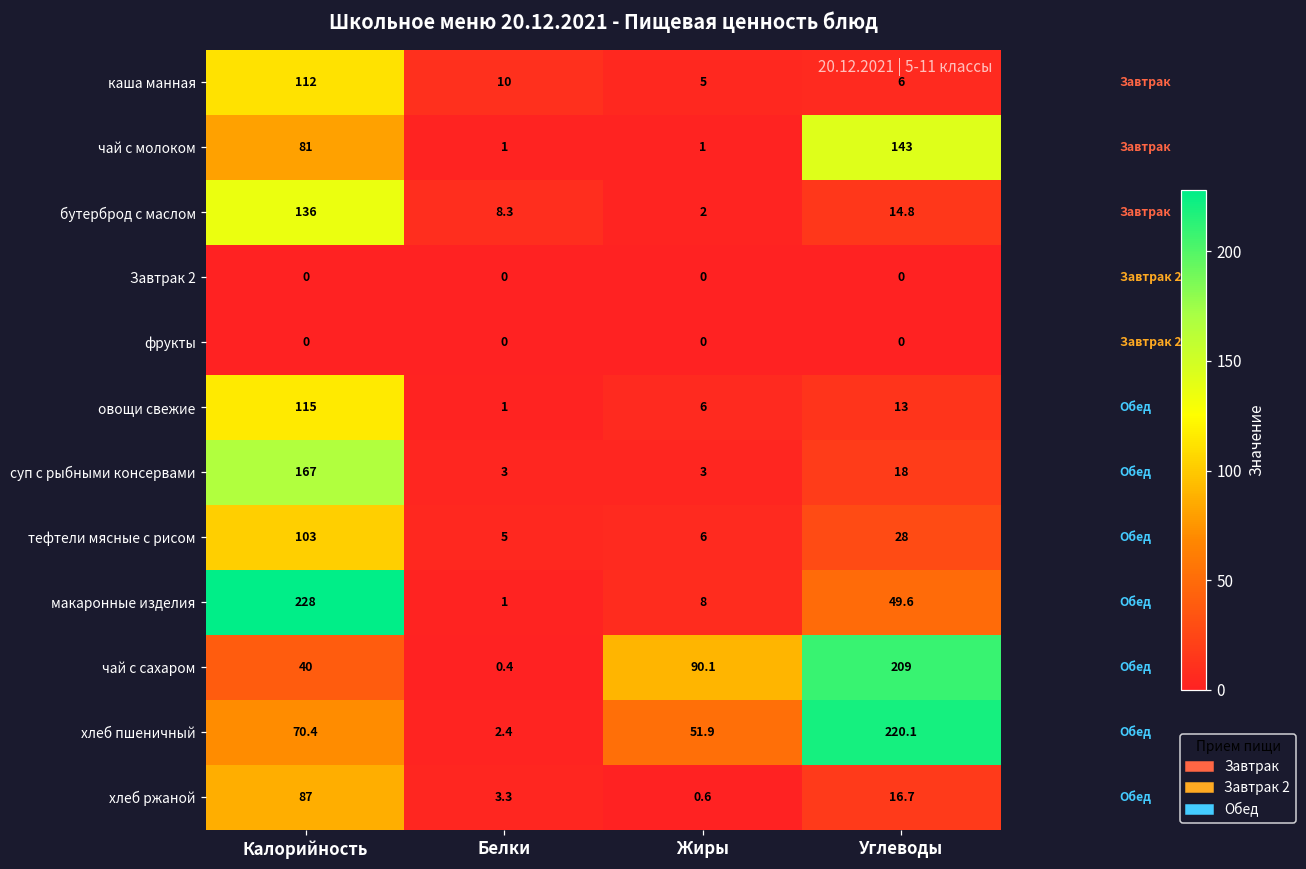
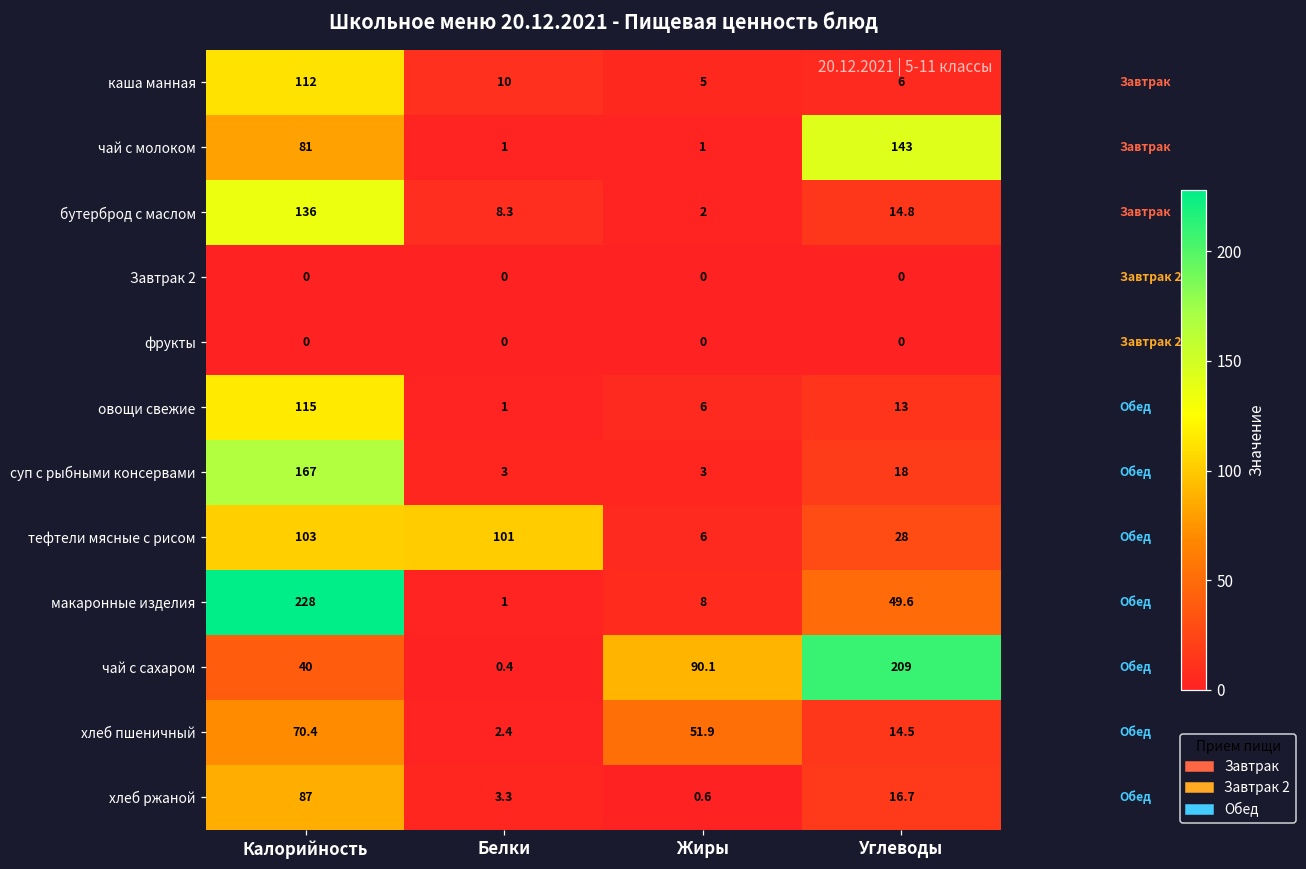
тефтели мясные с рисом, Белки: 5 -> 101
хлеб пшеничный, Углеводы: 220.1 -> 14.5
